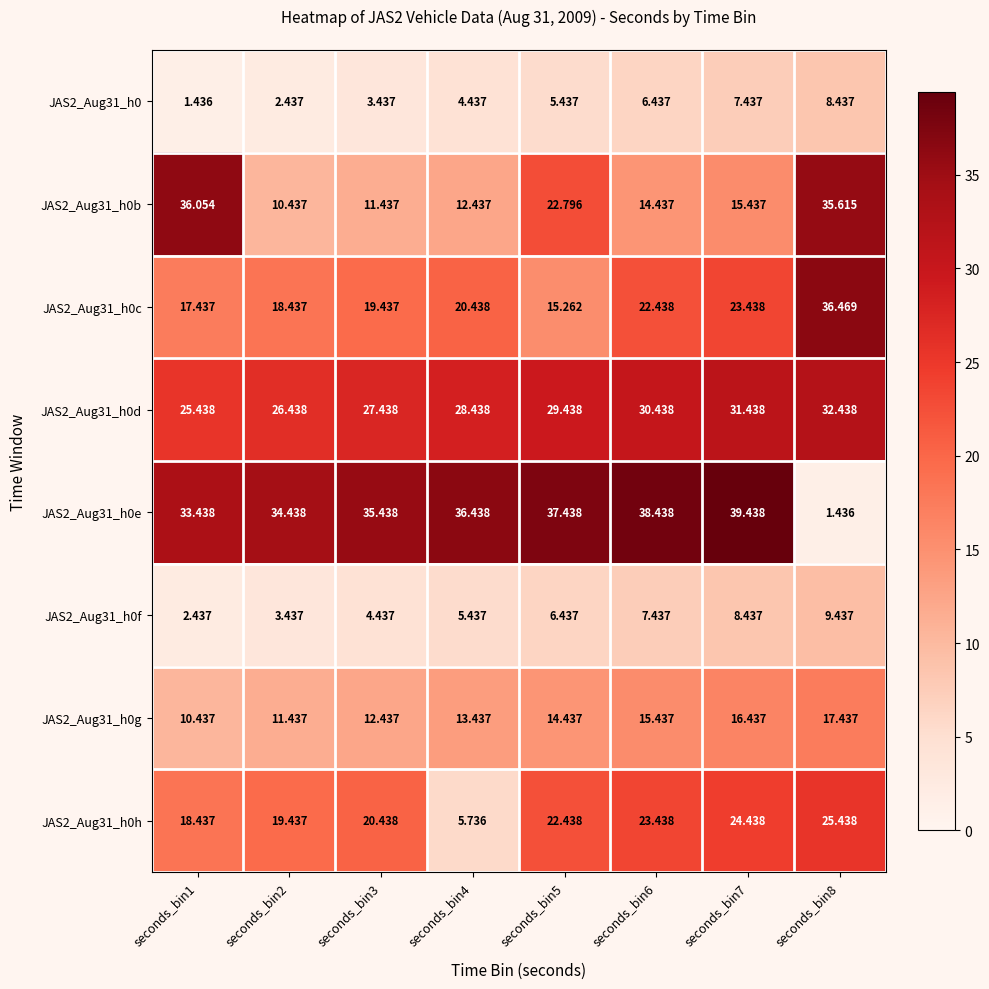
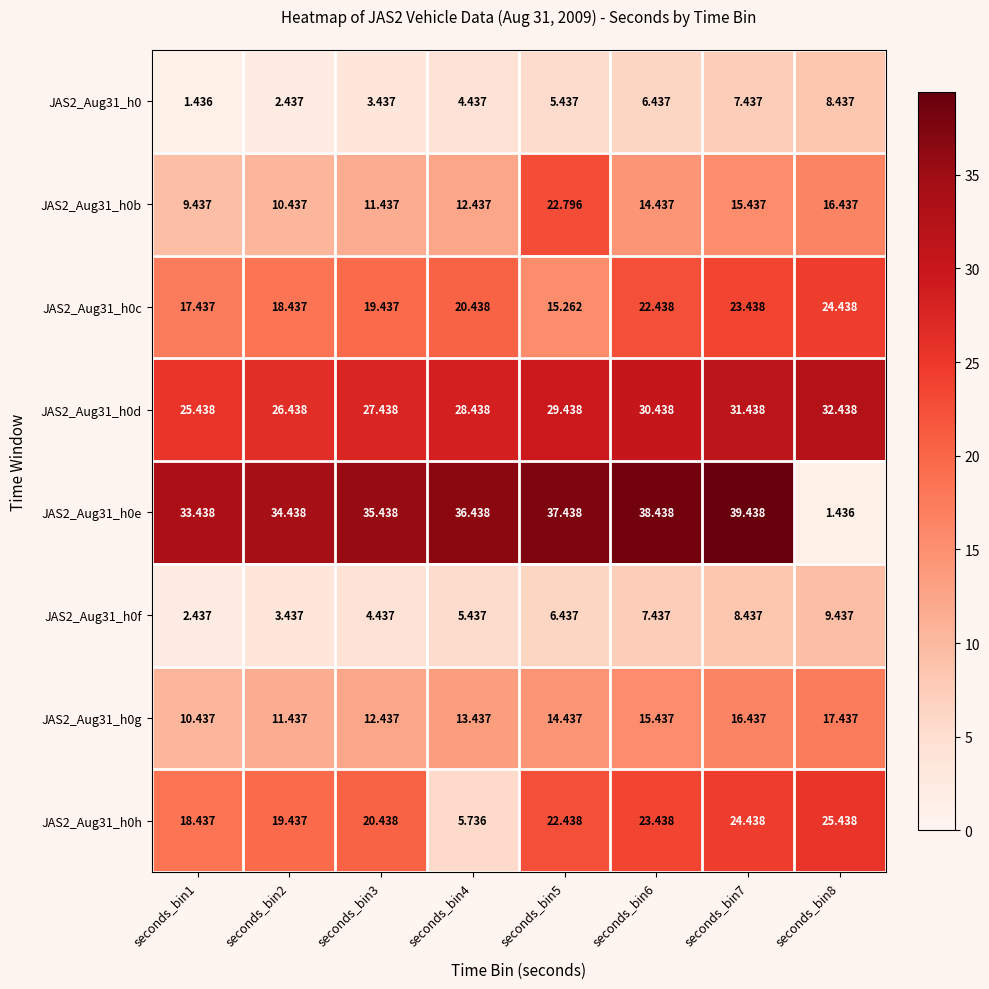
JAS2_Aug31_h0b, seconds_bin1: 36.054 -> 9.437
JAS2_Aug31_h0b, seconds_bin8: 35.615 -> 16.437
JAS2_Aug31_h0c, seconds_bin8: 36.469 -> 24.438
